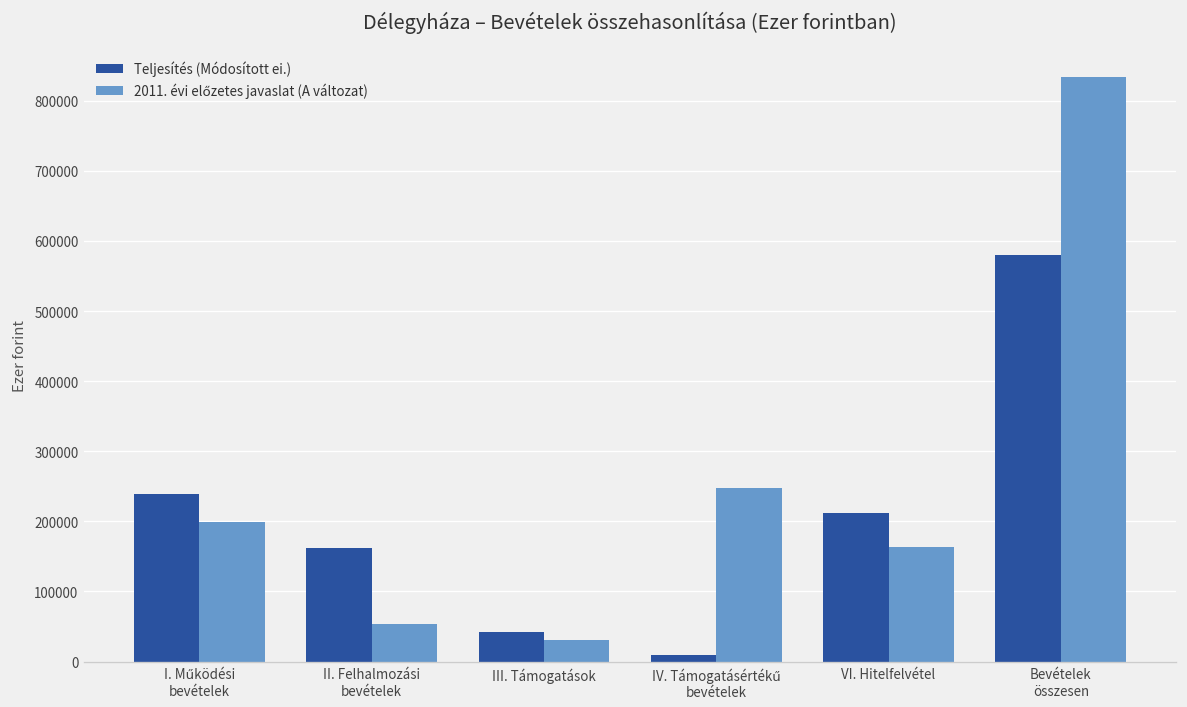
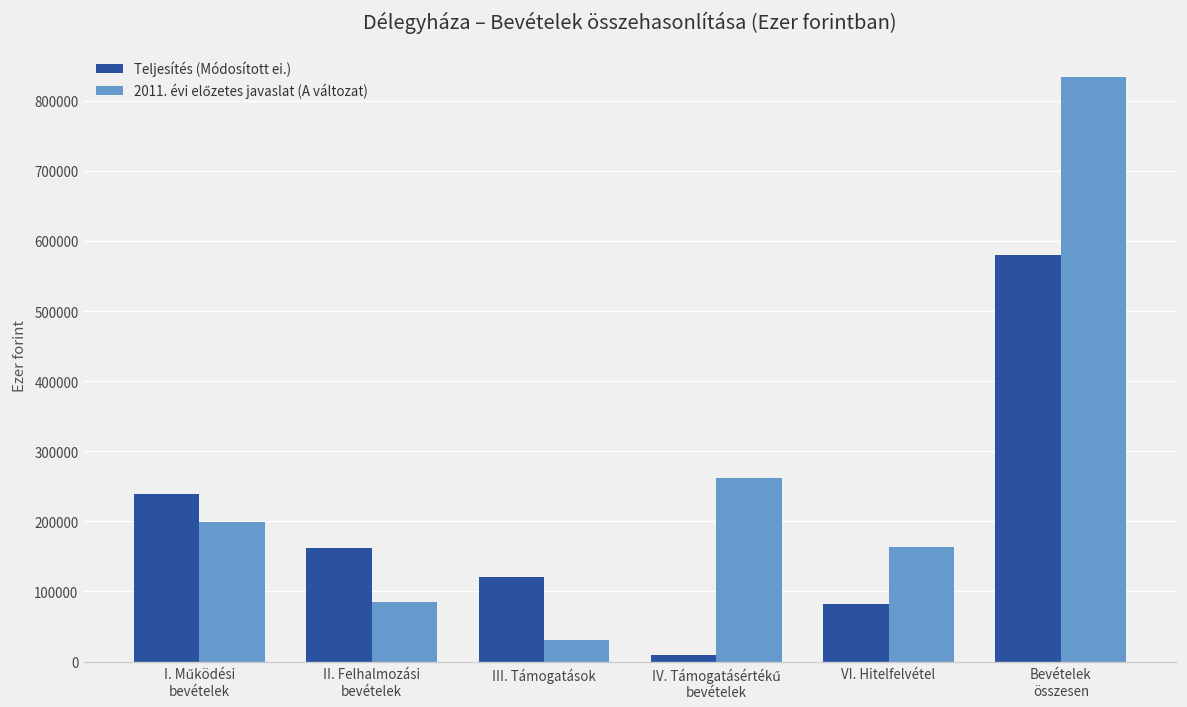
2011. évi előzetes javaslat (A változat), II. Felhalmozási bevételek: 50000 -> 90000
Teljesítés (Módosított ei.), III. Támogatások: 40000 -> 120000
2011. évi előzetes javaslat (A változat), IV. Támogatásértékű bevételek: 250000 -> 260000
Teljesítés (Módosított ei.), VI. Hitelfelvétel: 210000 -> 80000
